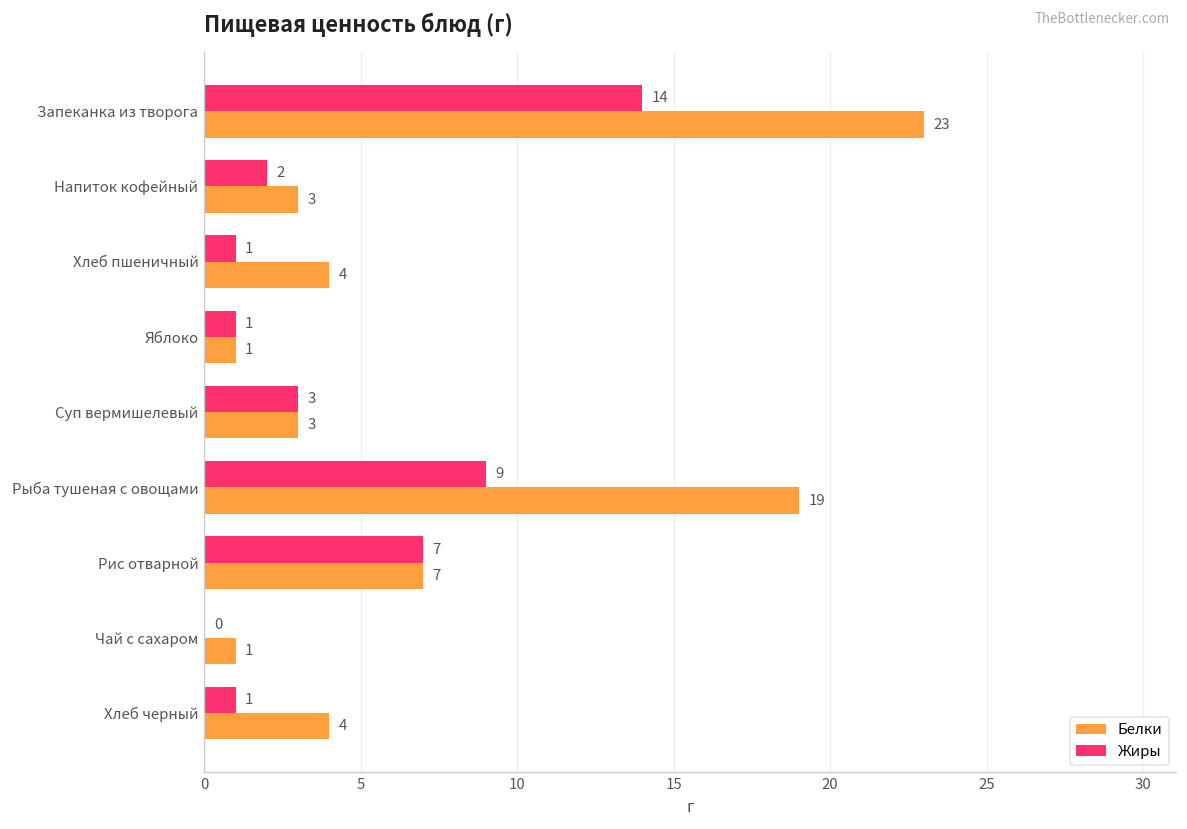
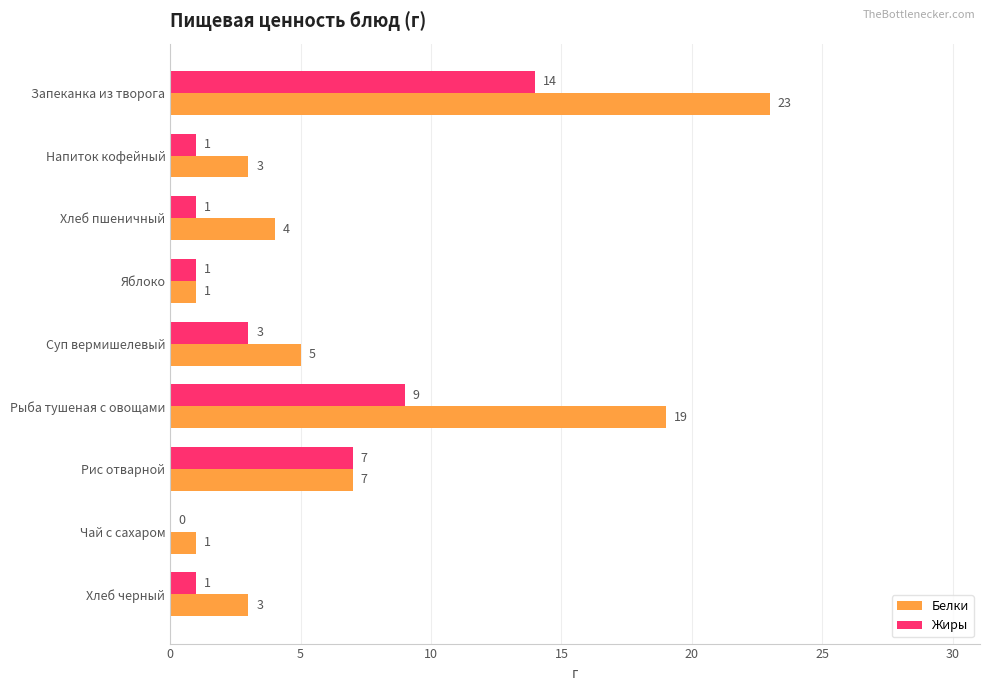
Жиры, Напиток кофейный: 2 -> 1
Белки, Суп вермишелевый: 3 -> 5
Белки, Хлеб черный: 4 -> 3
